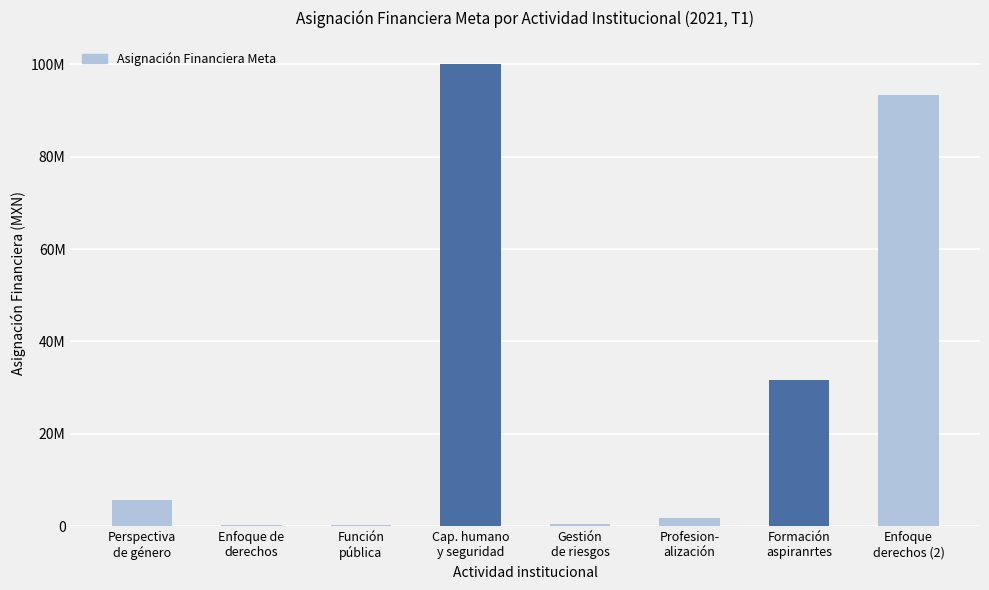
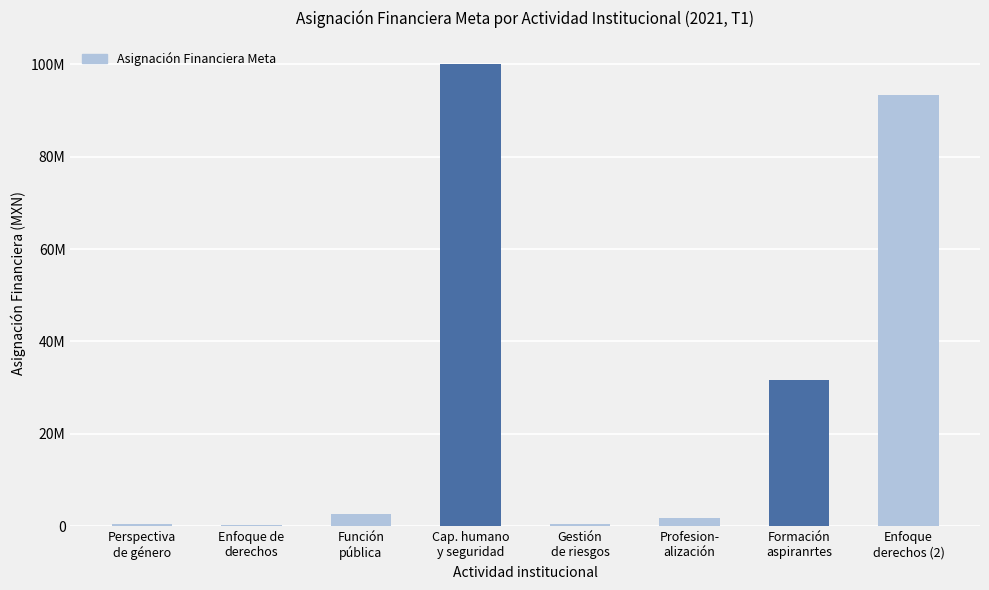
Perspectiva de género: 6000000 -> 1000000
Función pública: 0 -> 3000000
